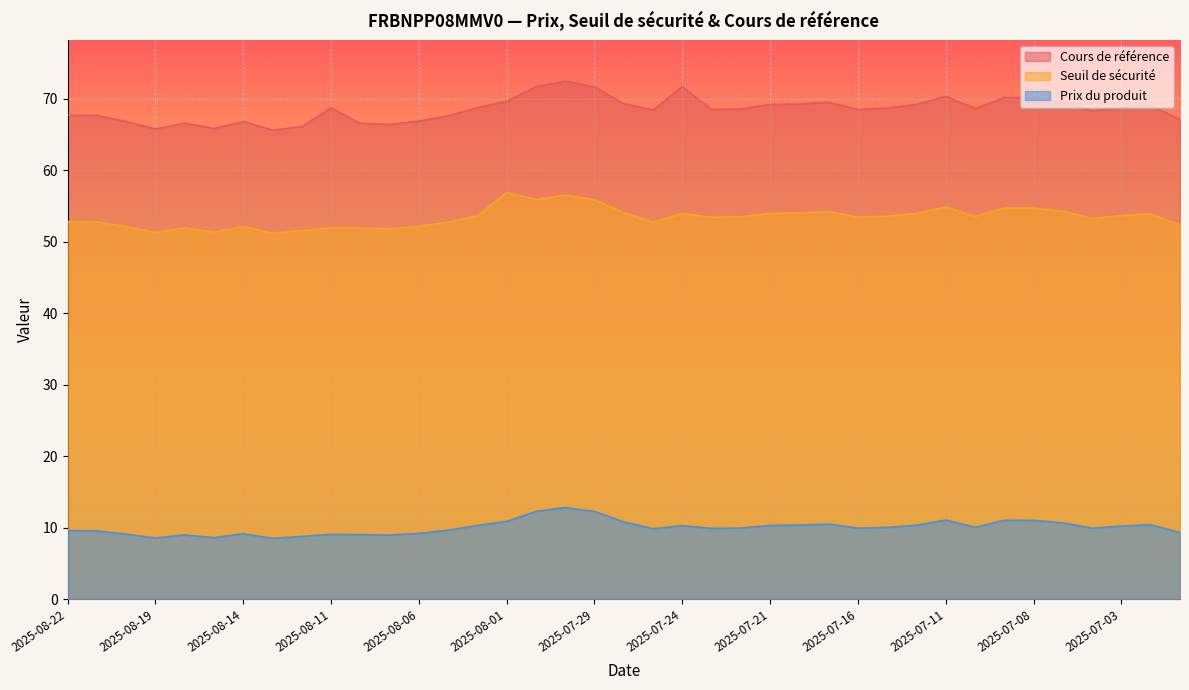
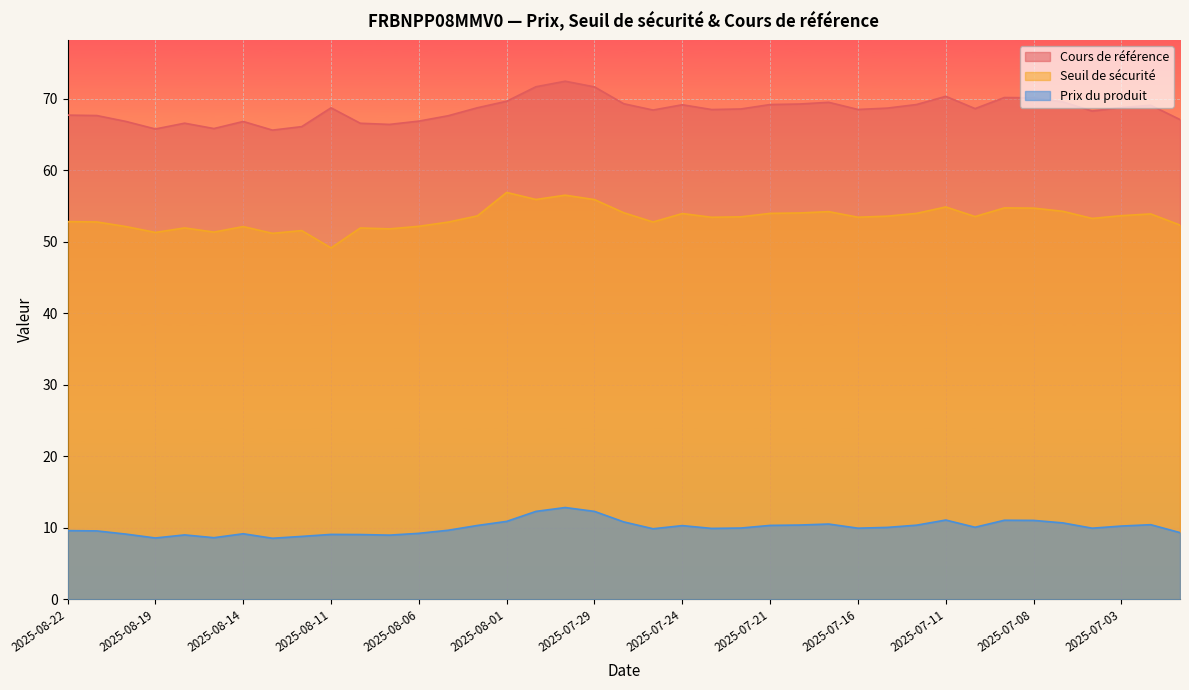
Seuil de sécurité, 2025-08-11: 52 -> 49
Cours de référence, 2025-07-24: 72 -> 69
